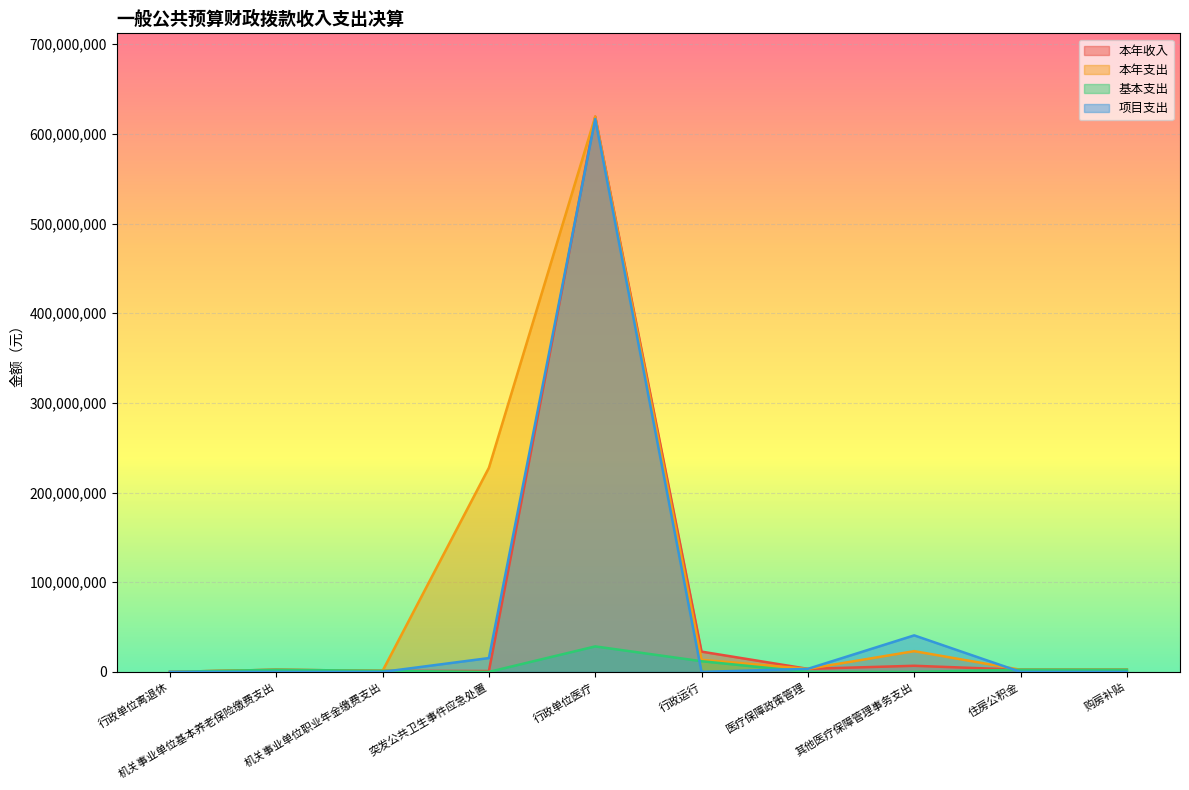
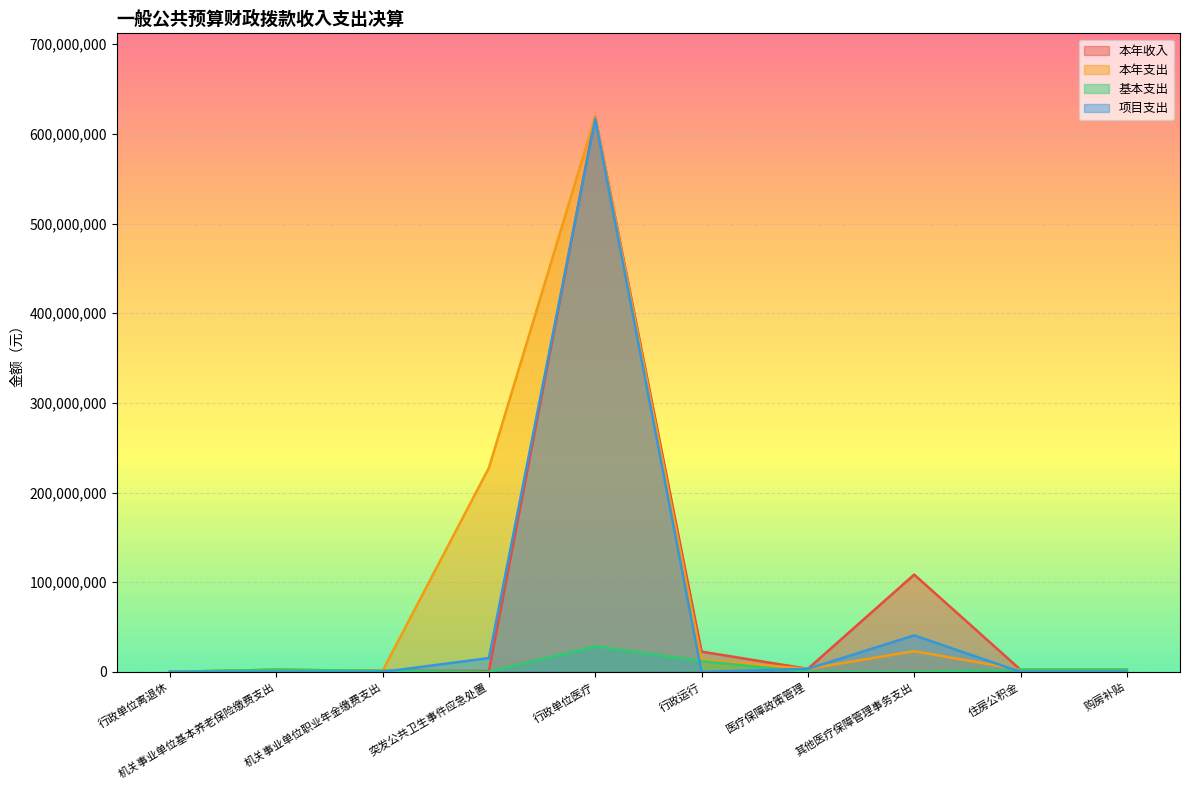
本年收入, 其他医疗保障管理事务支出: 10,000,000 -> 110,000,000
